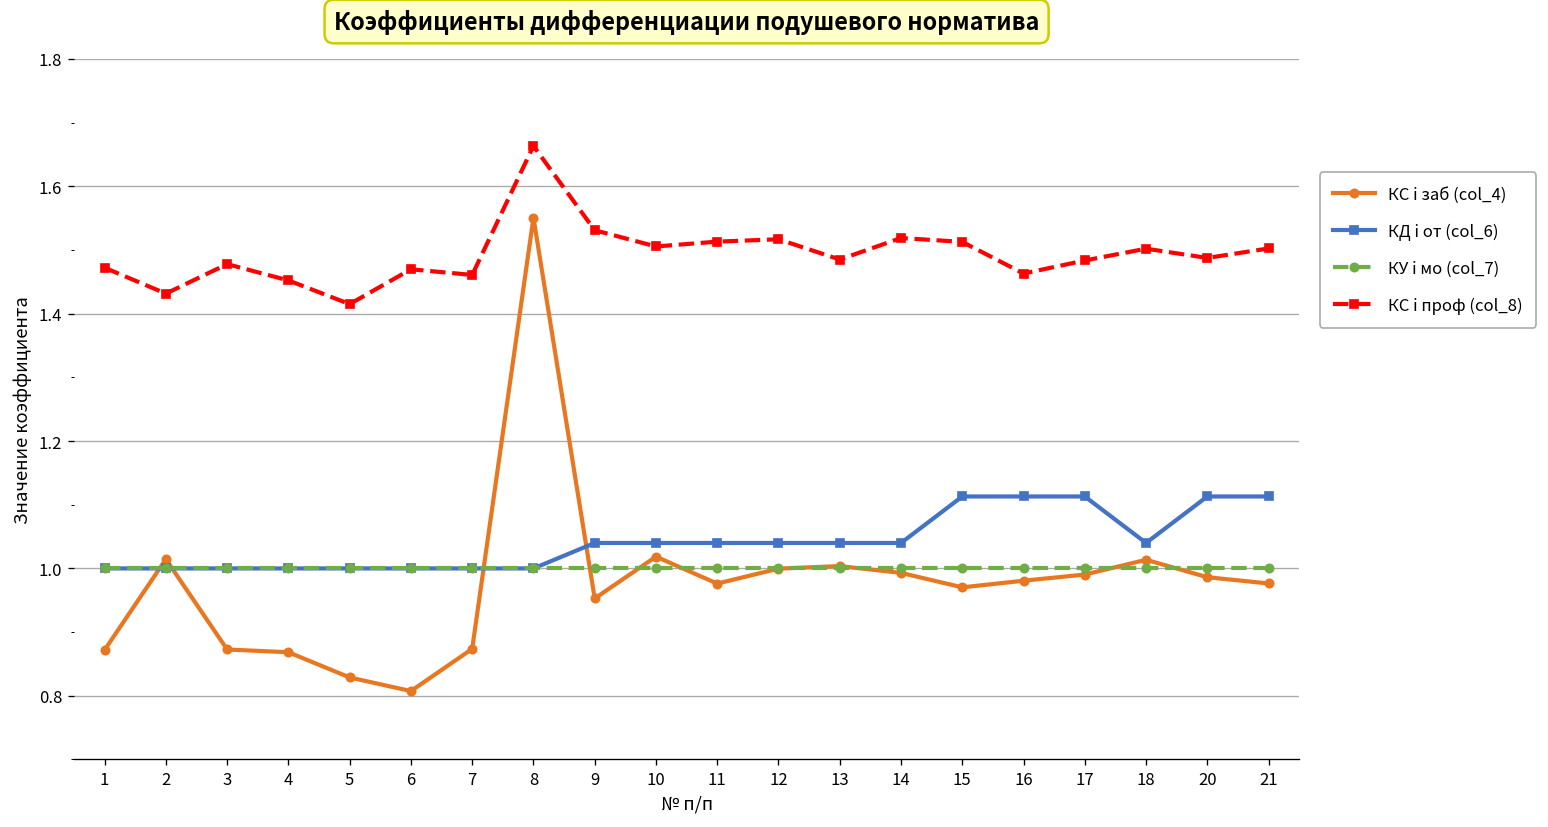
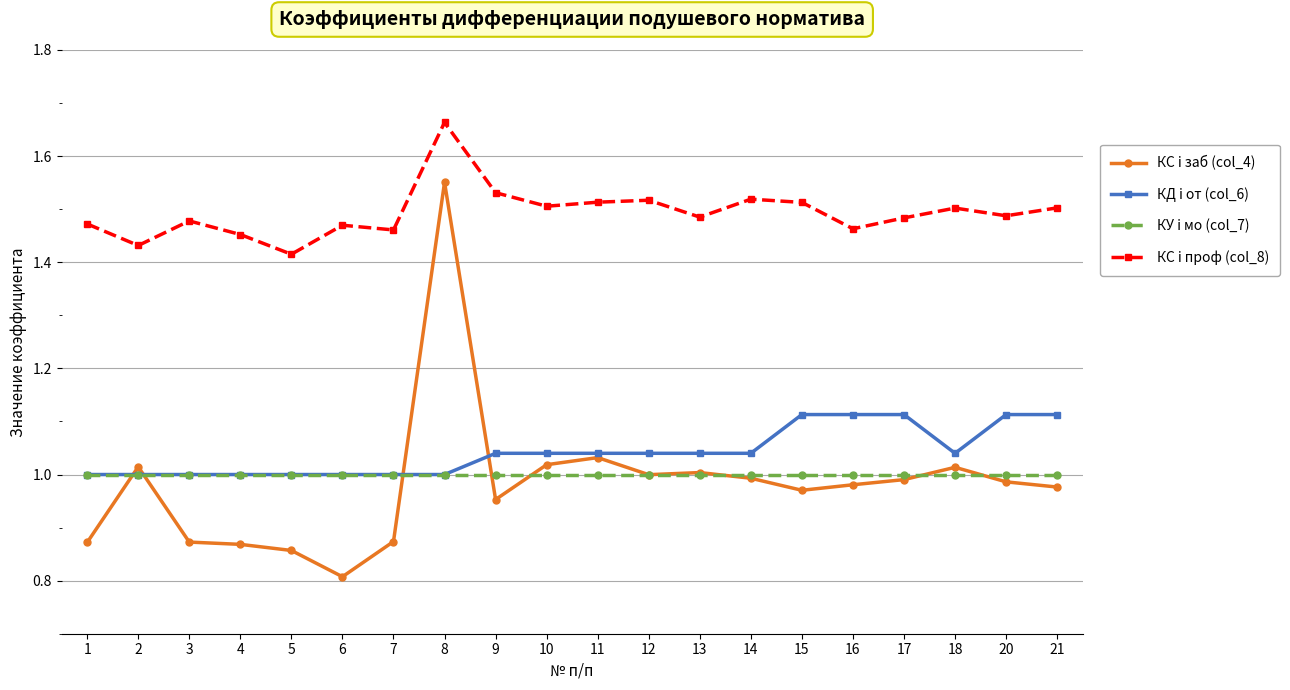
КС i заб (col_4), 5: 0.83 -> 0.86
КС i заб (col_4), 11: 0.98 -> 1.03
